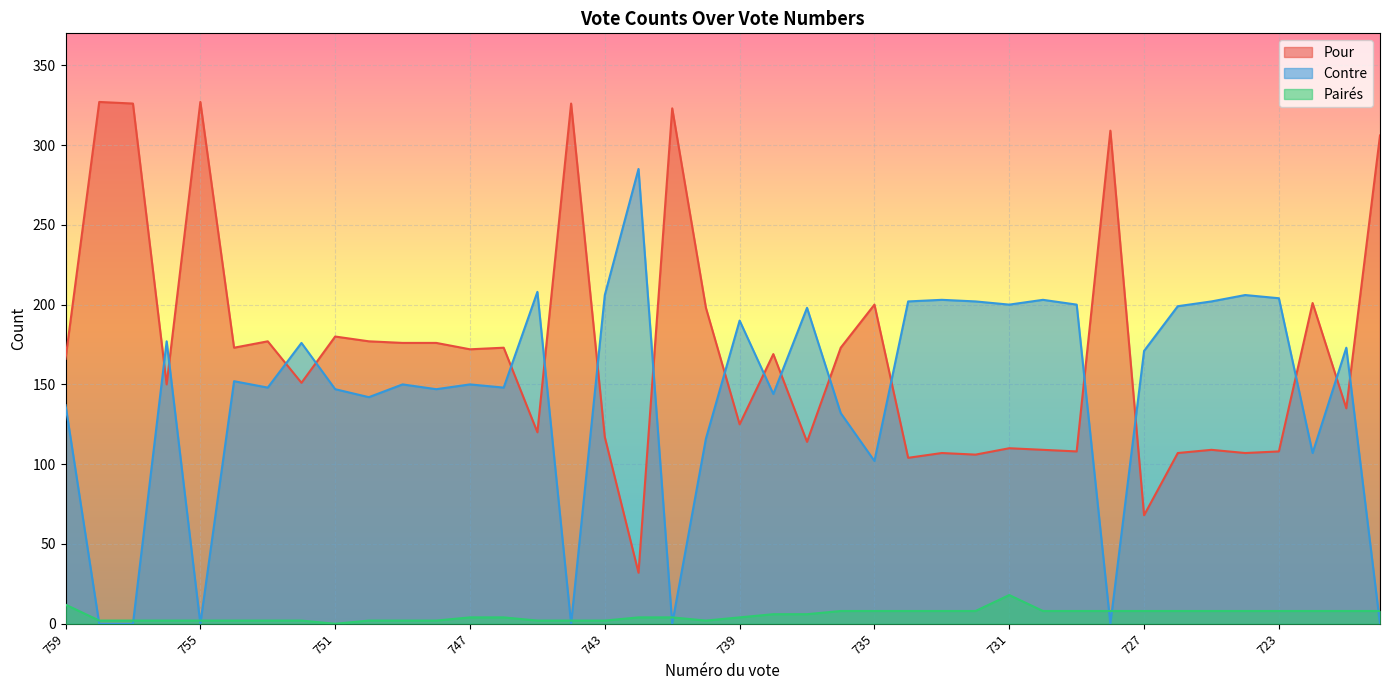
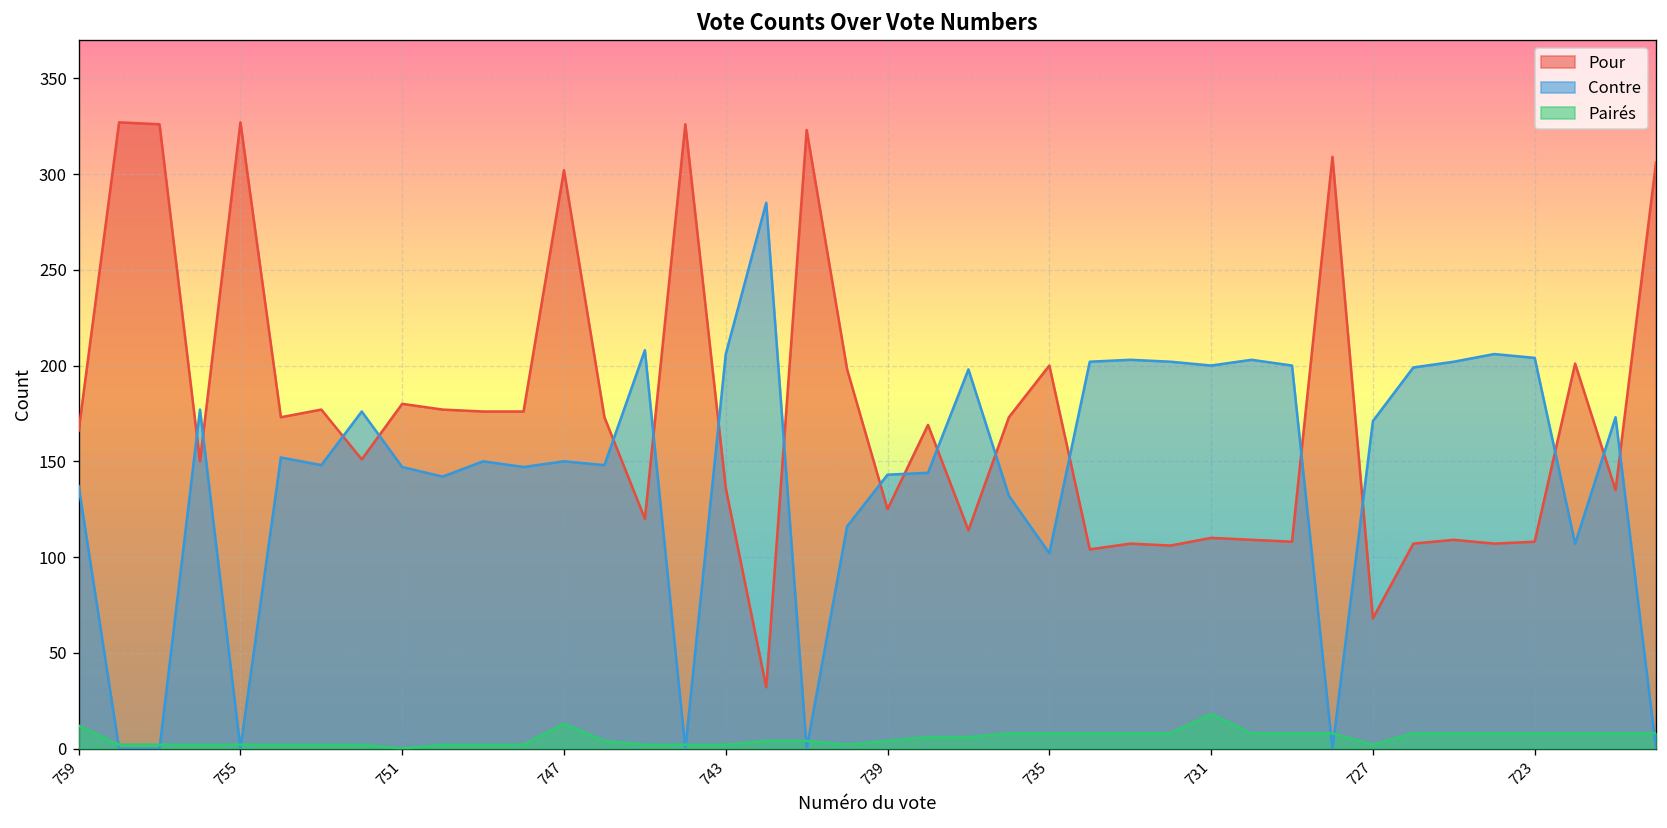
Pour, 747: 172 -> 302
Pairés, 747: 4 -> 13
Pour, 743: 117 -> 136
Contre, 739: 190 -> 143
Pairés, 727: 8 -> 2
